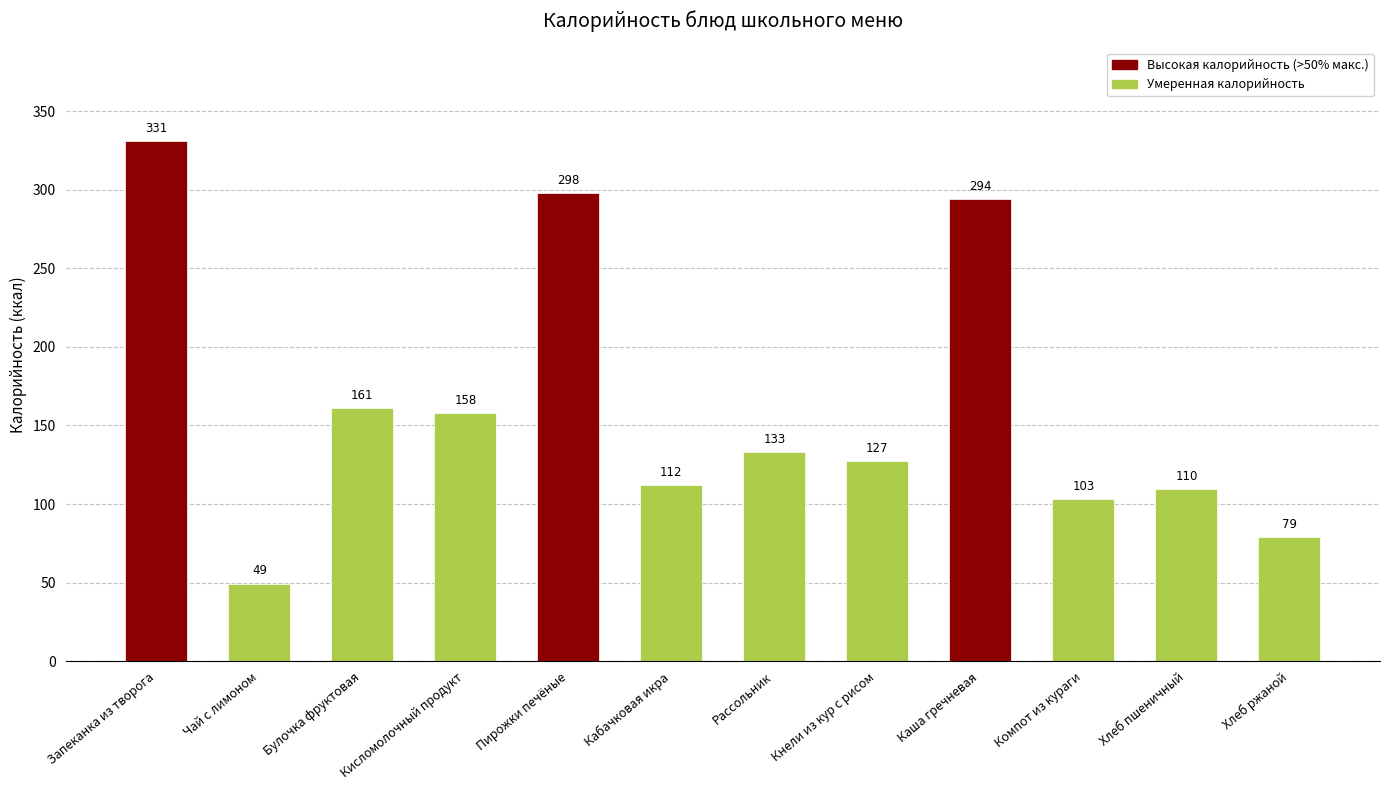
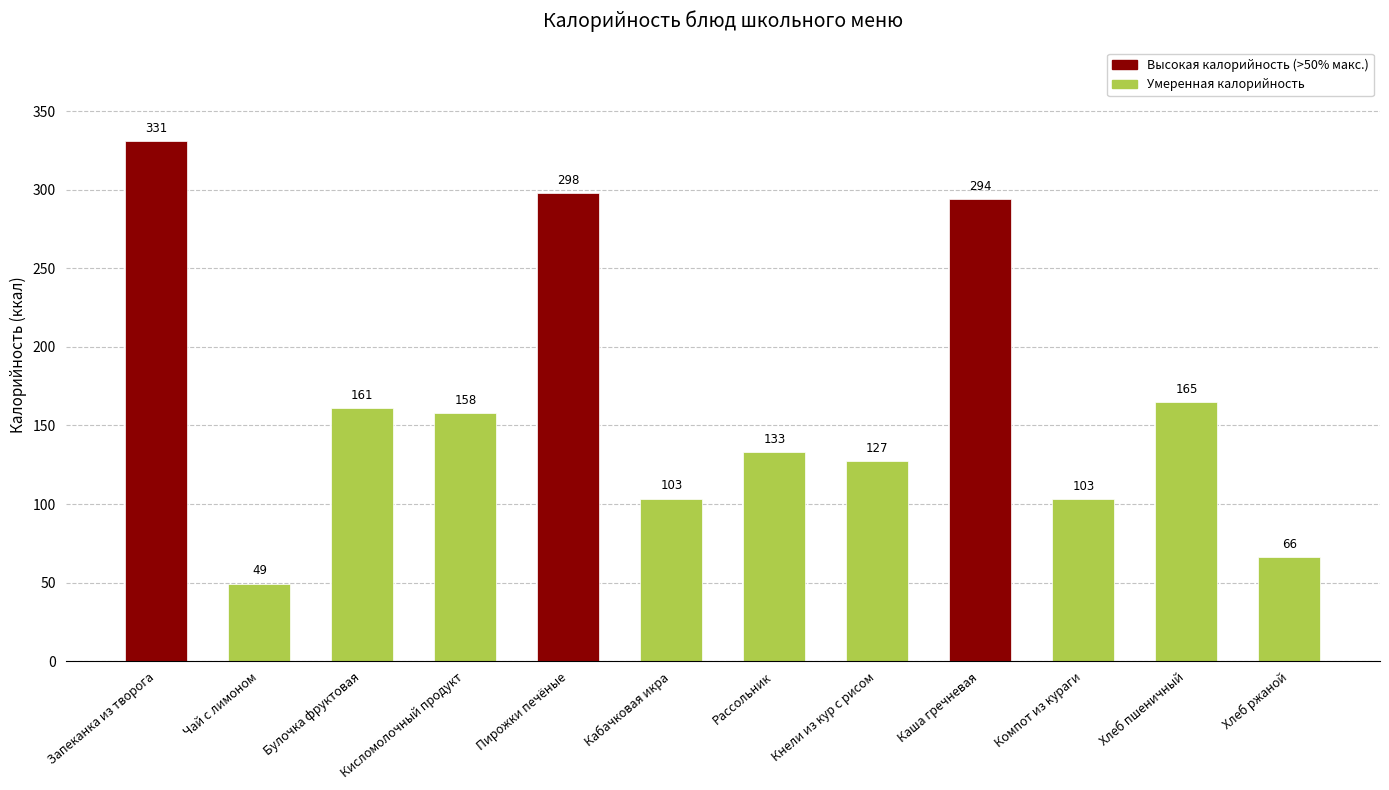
Кабачковая икра: 112 -> 103
Хлеб пшеничный: 110 -> 165
Хлеб ржаной: 79 -> 66
